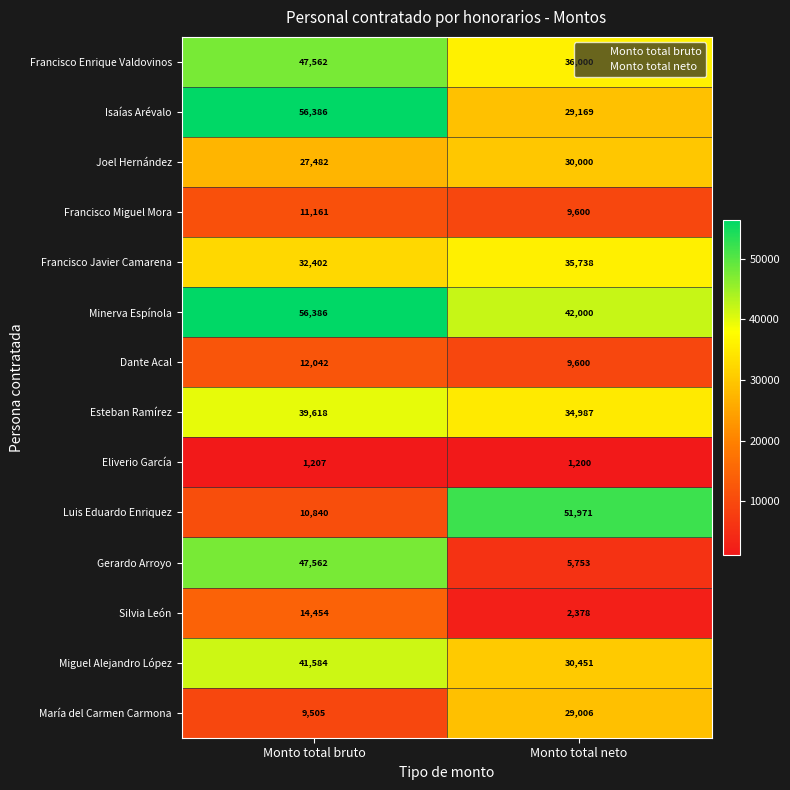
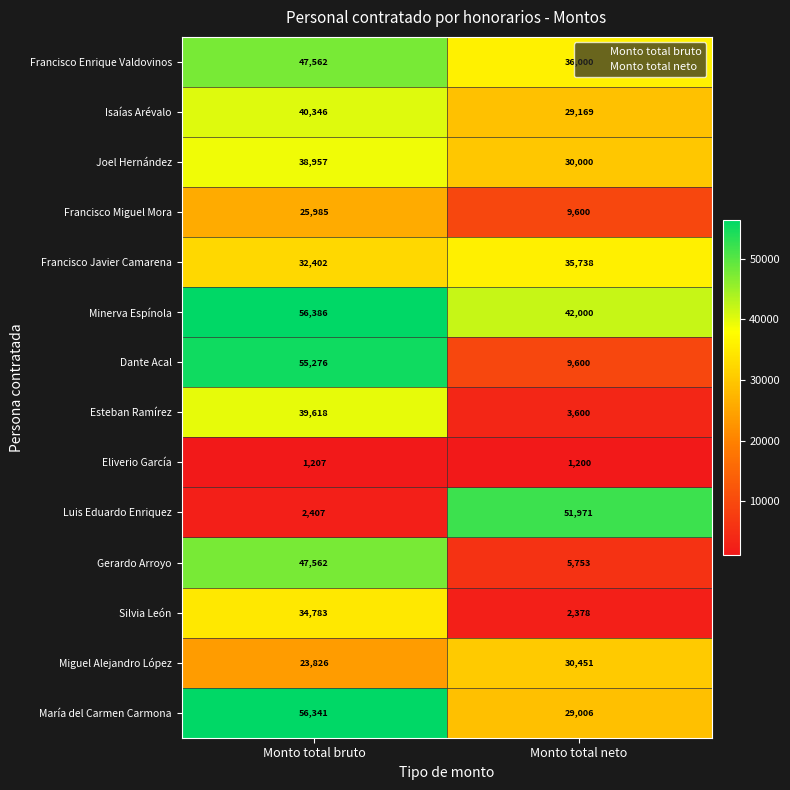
Isaías Arévalo, Monto total bruto: 56,386 -> 40,346
Joel Hernández, Monto total bruto: 27,482 -> 38,957
Francisco Miguel Mora, Monto total bruto: 11,161 -> 25,985
Dante Acal, Monto total bruto: 12,042 -> 55,276
Esteban Ramírez, Monto total neto: 34,987 -> 3,600
Luis Eduardo Enriquez, Monto total bruto: 10,840 -> 2,407
Silvia León, Monto total bruto: 14,454 -> 34,783
Miguel Alejandro López, Monto total bruto: 41,584 -> 23,826
María del Carmen Carmona, Monto total bruto: 9,505 -> 56,341
